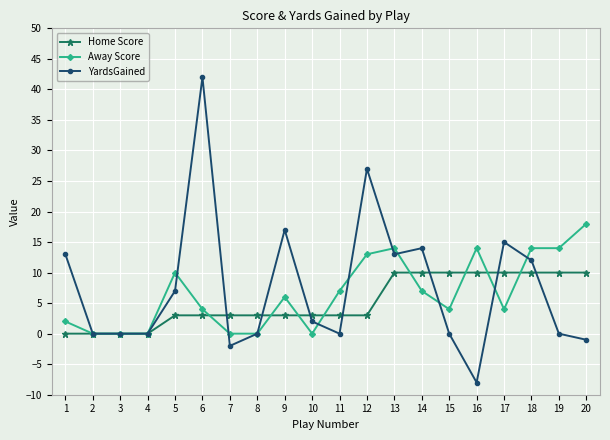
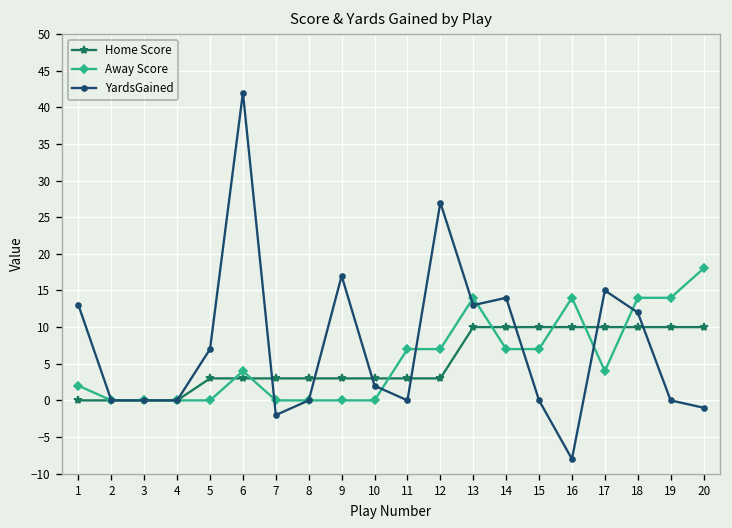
Away Score, 5: 10 -> 0
Away Score, 9: 6 -> 0
Away Score, 12: 13 -> 7
Away Score, 15: 4 -> 7
